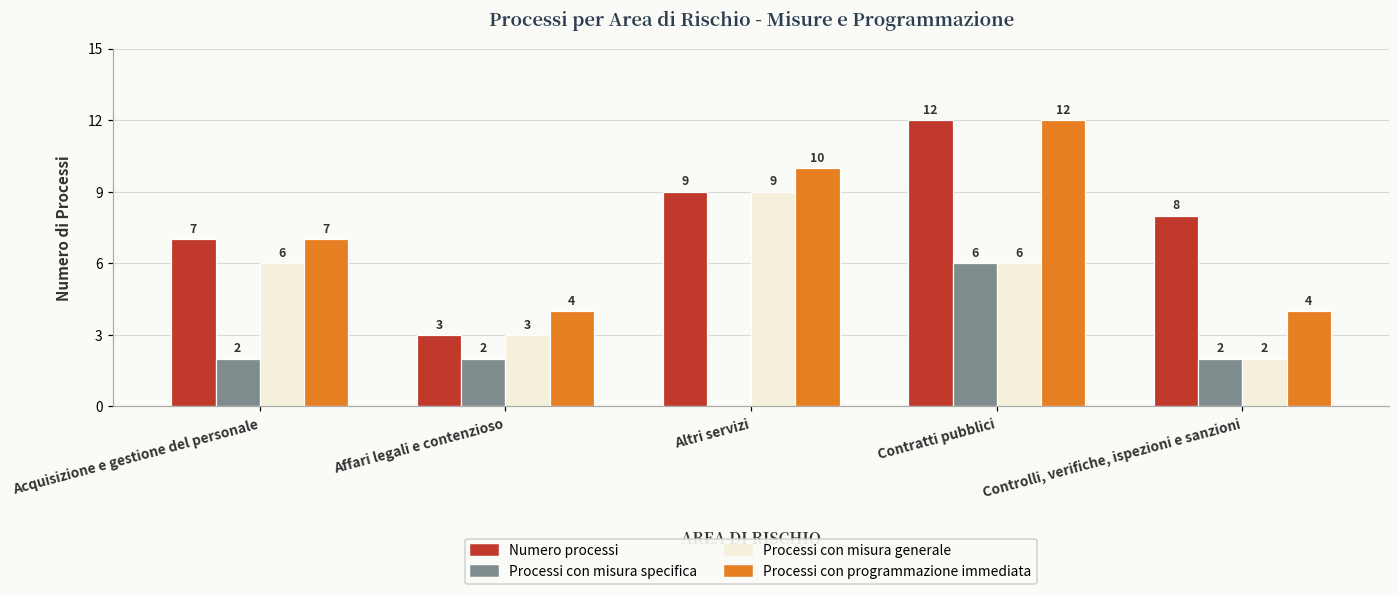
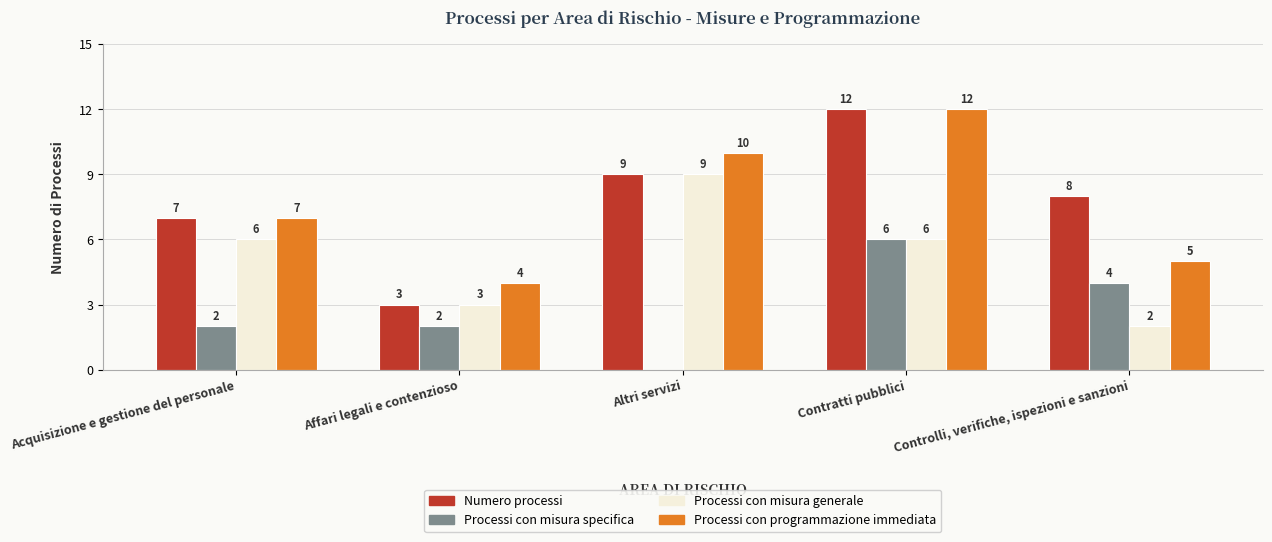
Processi con misura specifica, Controlli, verifiche, ispezioni e sanzioni: 2 -> 4
Processi con programmazione immediata, Controlli, verifiche, ispezioni e sanzioni: 4 -> 5
